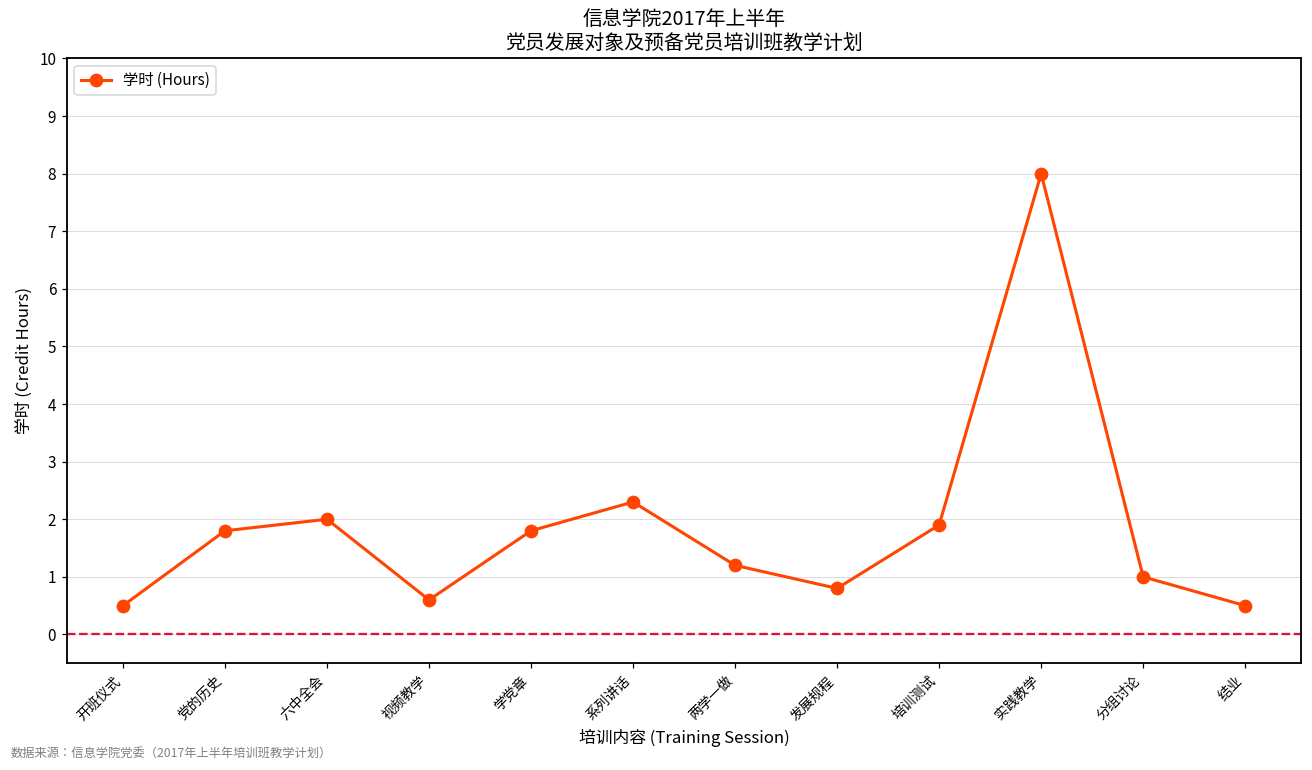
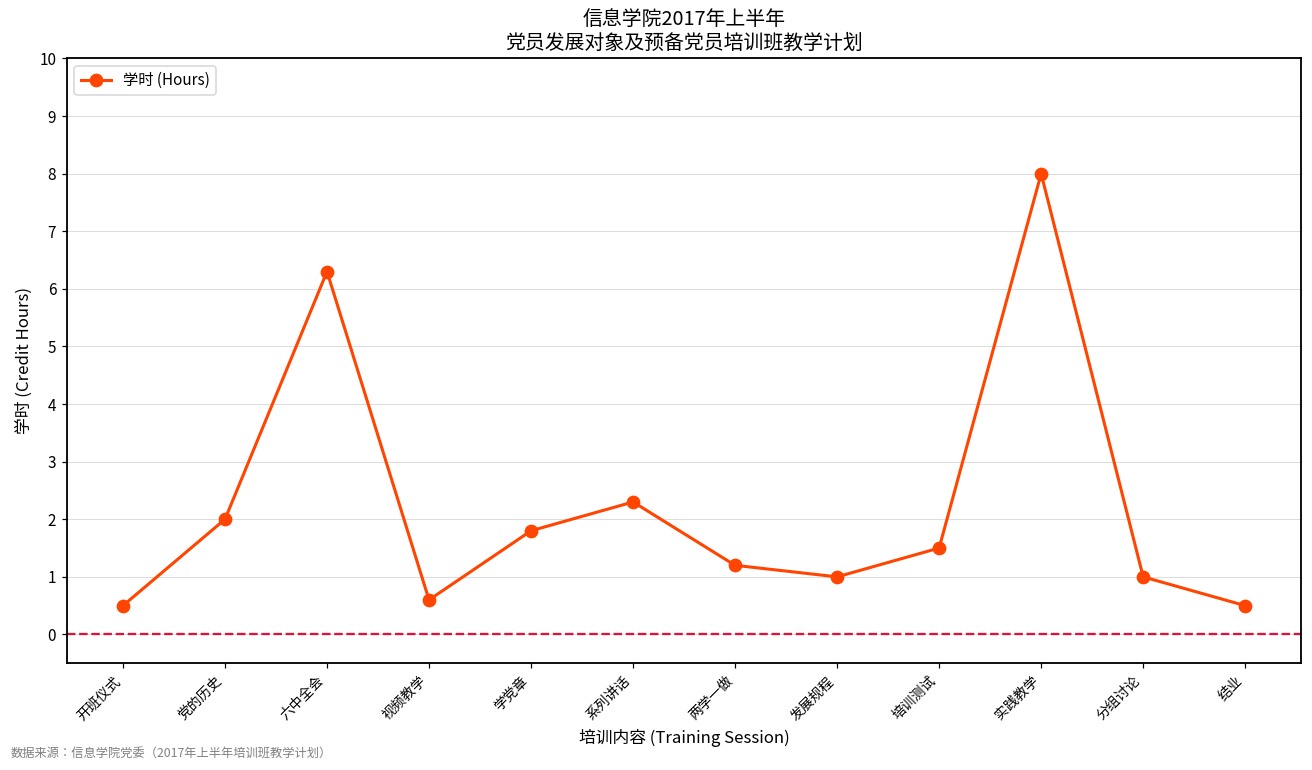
党的历史: 1.8 -> 2.0
六中全会: 2.0 -> 6.3
发展规程: 0.8 -> 1.0
培训测试: 1.9 -> 1.5
